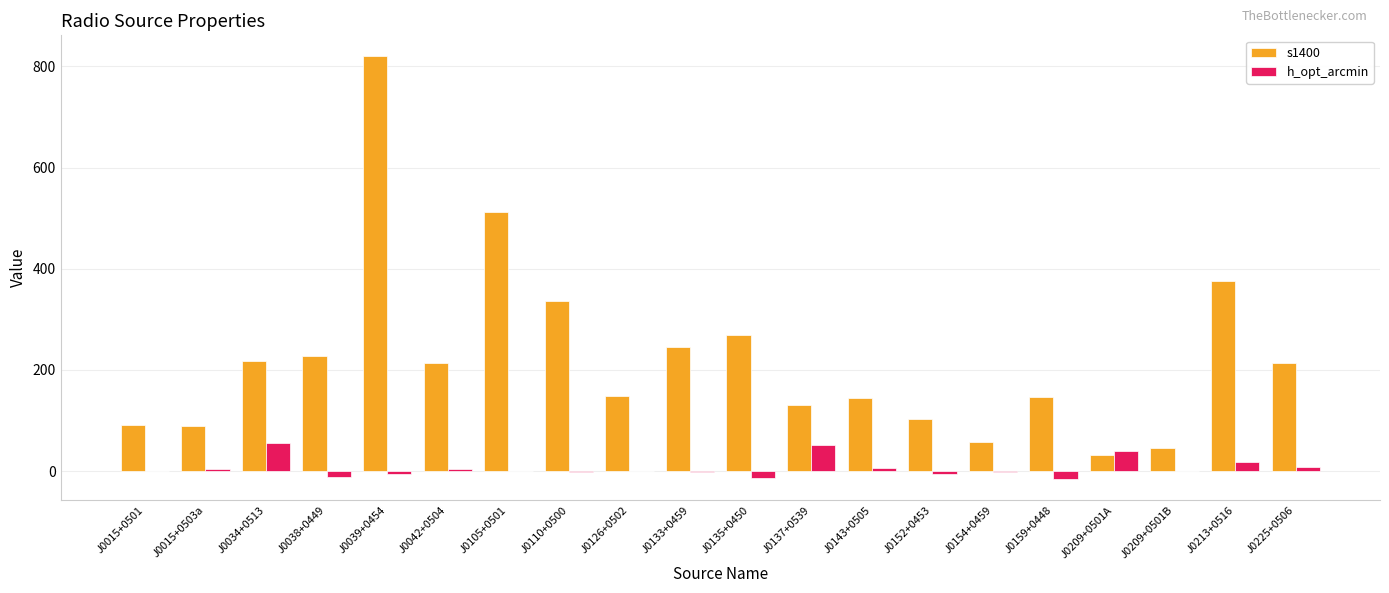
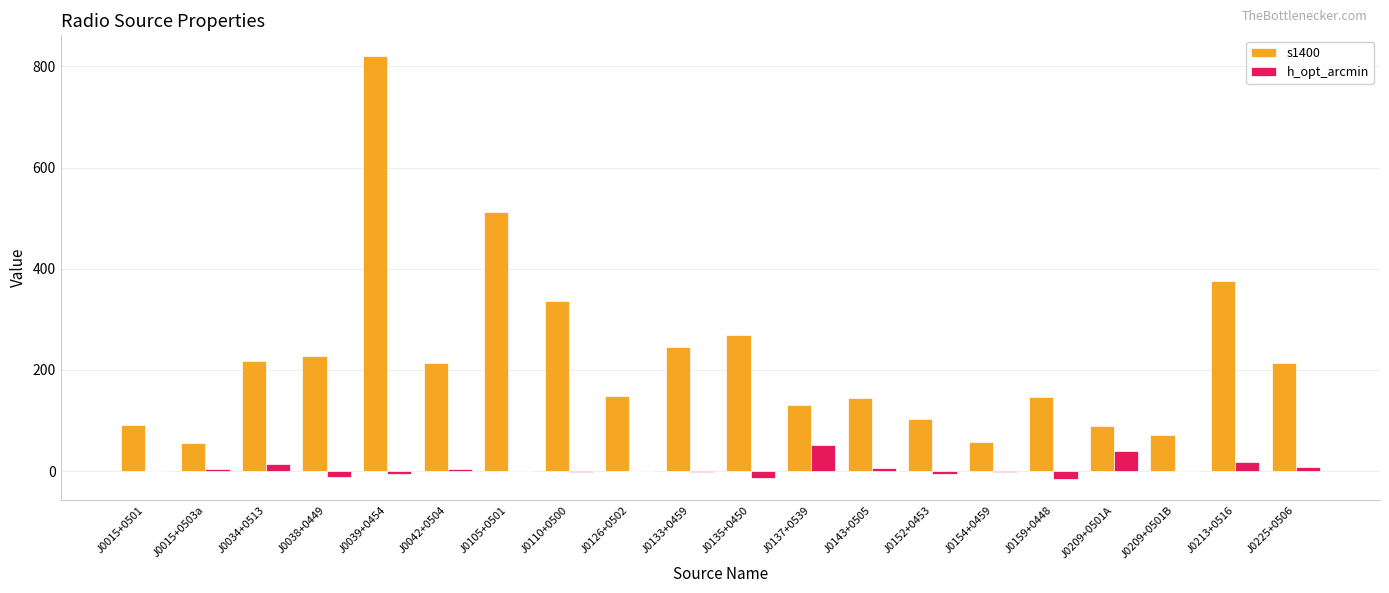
s1400, J0015+0503a: 90 -> 60
h_opt_arcmin, J0034+0513: 60 -> 10
s1400, J0209+0501A: 30 -> 90
s1400, J0209+0501B: 50 -> 70
